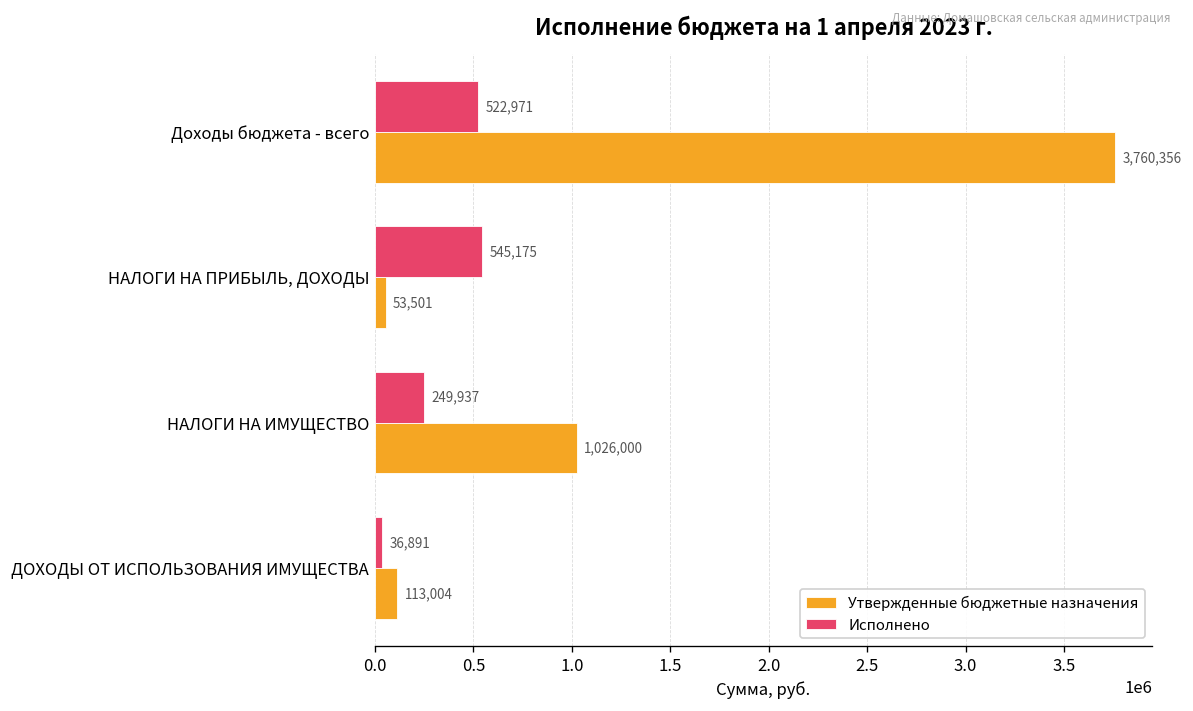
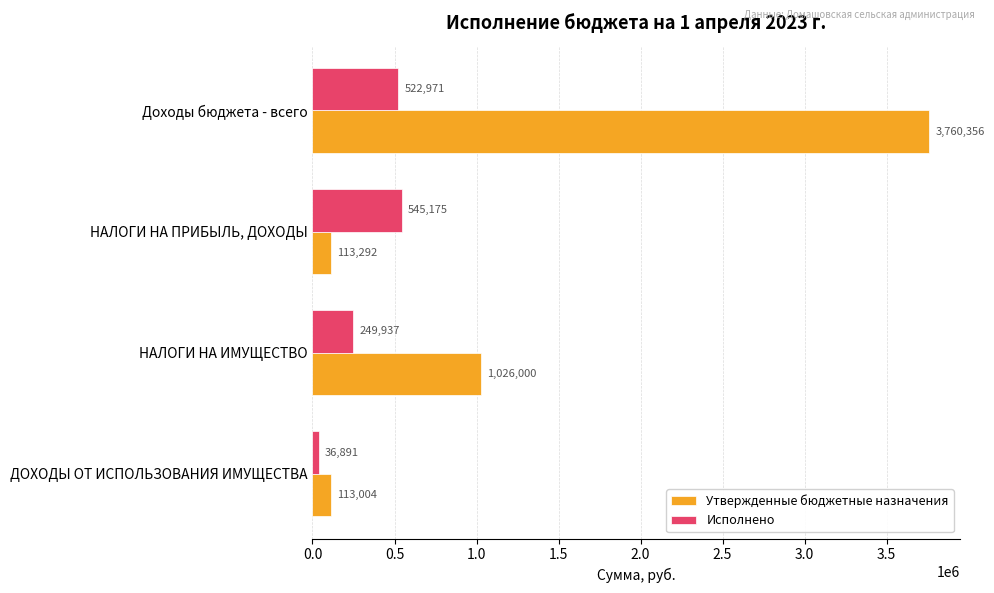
Утвержденные бюджетные назначения, НАЛОГИ НА ПРИБЫЛЬ, ДОХОДЫ: 53,501 -> 113,292
